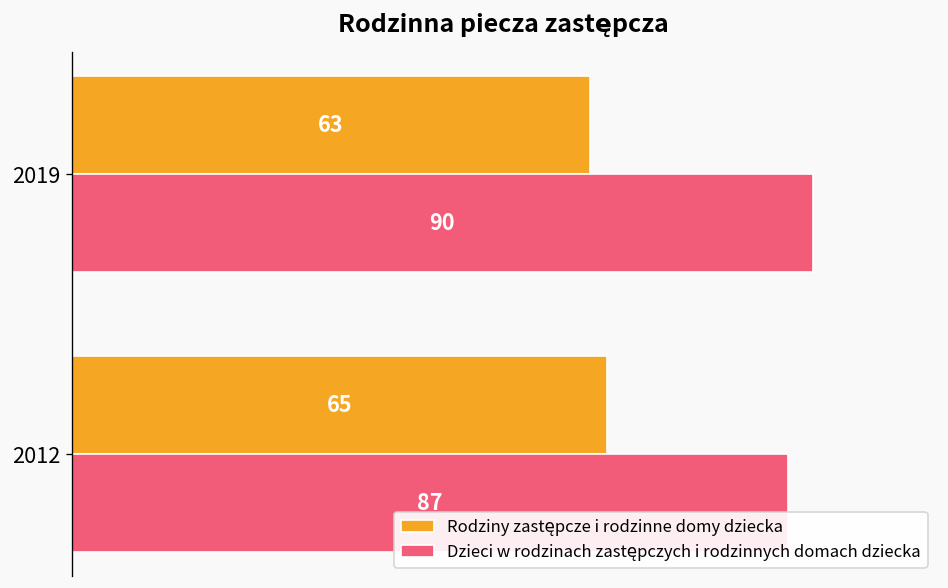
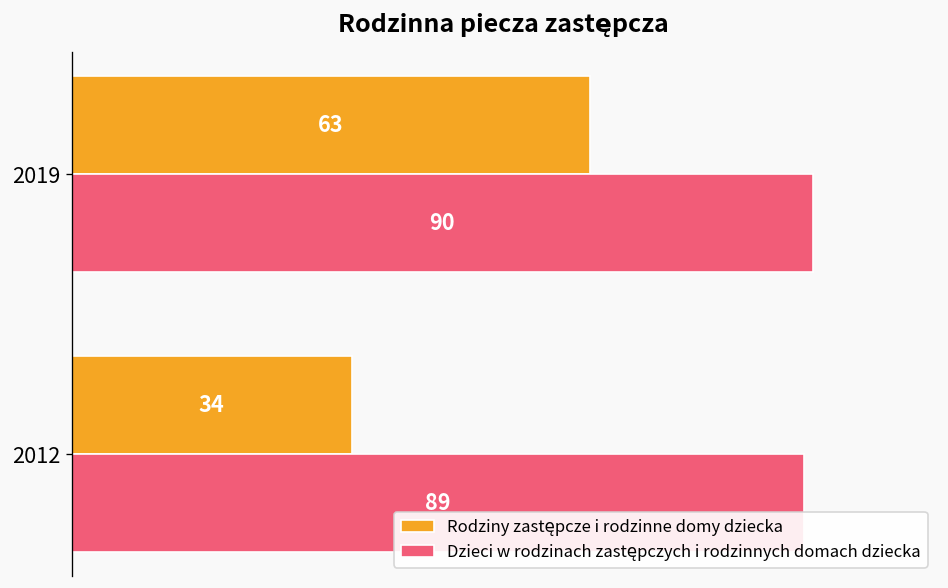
Rodziny zastępcze i rodzinne domy dziecka, 2012: 65 -> 34
Dzieci w rodzinach zastępczych i rodzinnych domach dziecka, 2012: 87 -> 89
